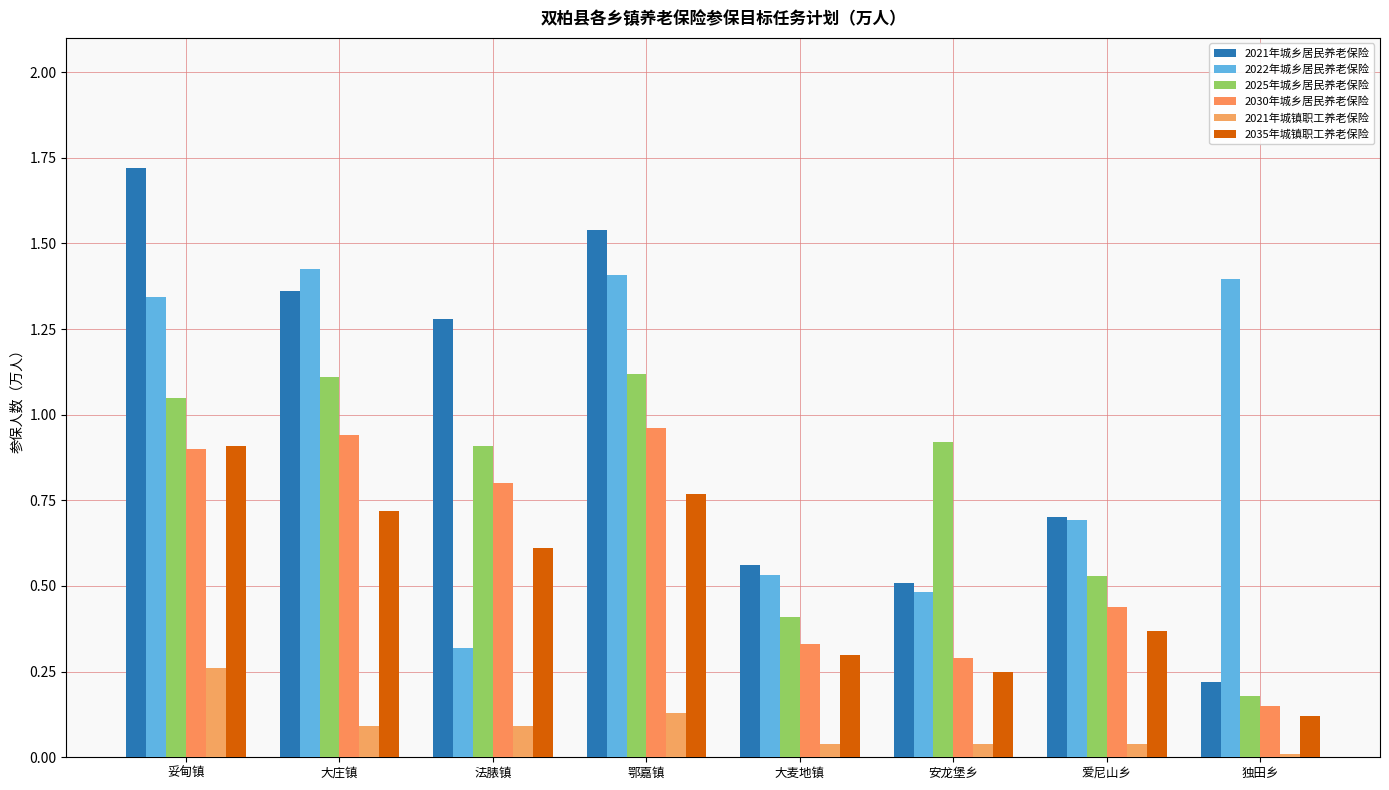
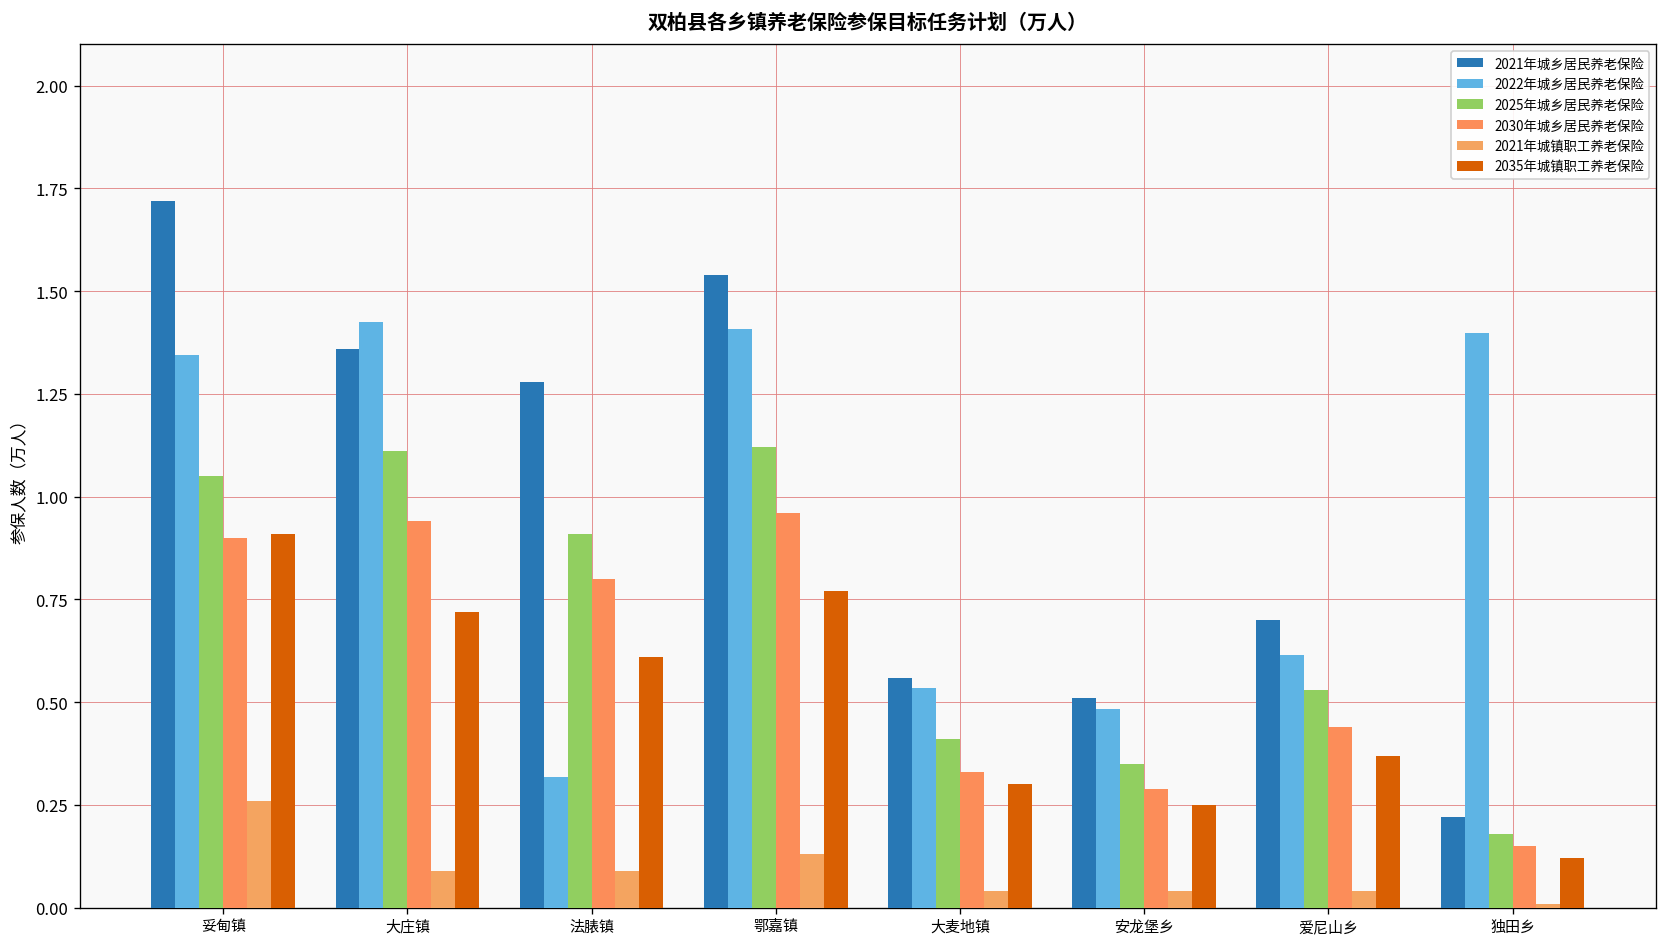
2025年城乡居民养老保险, 安龙堡乡: 0.92 -> 0.35
2022年城乡居民养老保险, 爱尼山乡: 0.69 -> 0.61
